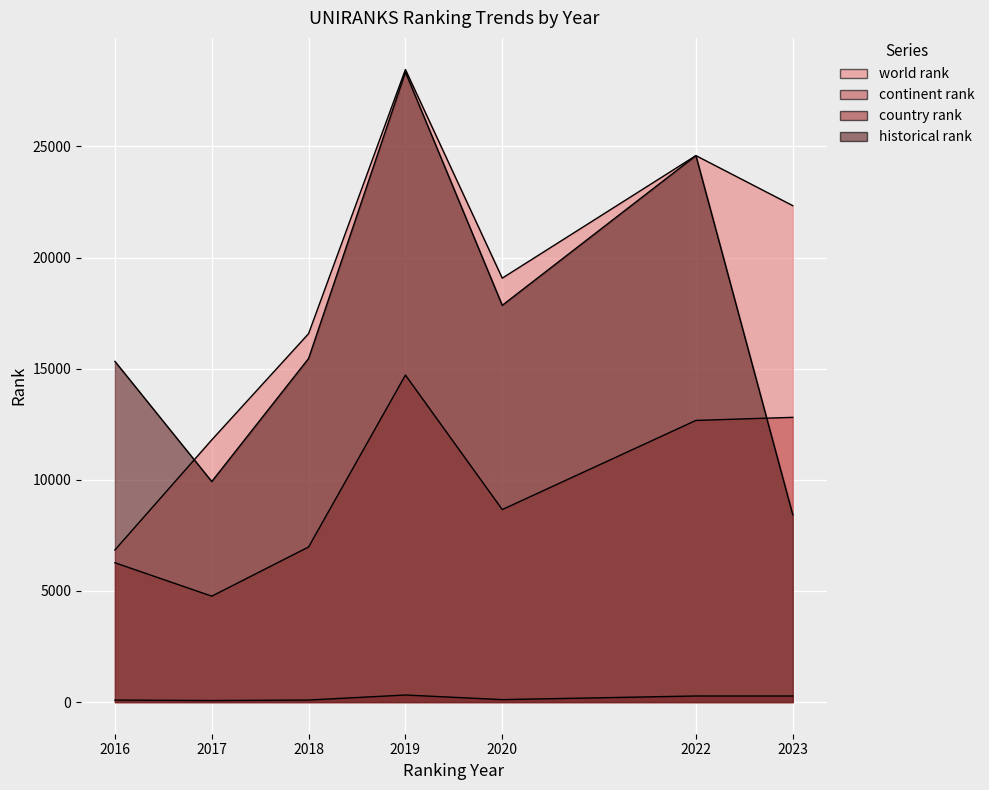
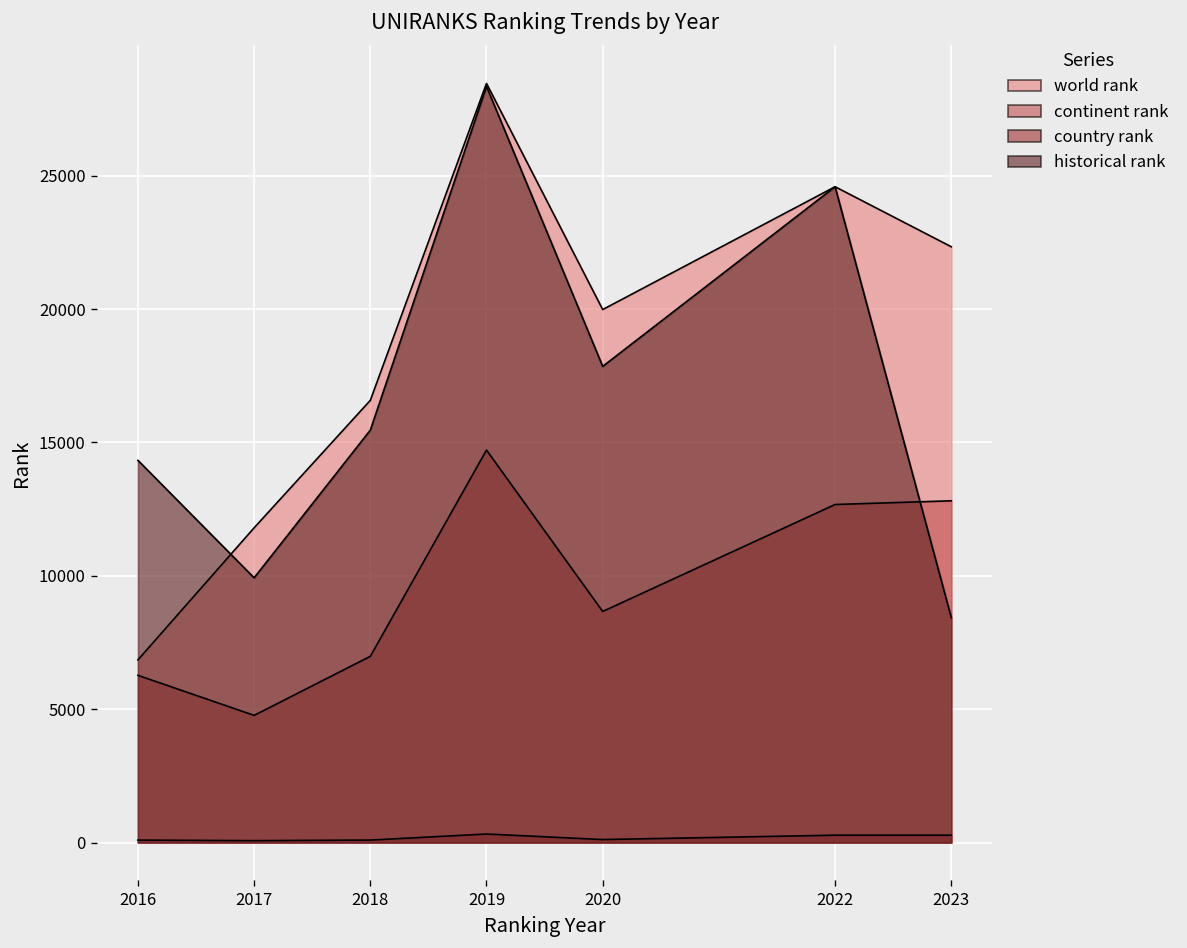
historical rank, 2016: 15300 -> 14300
world rank, 2020: 19100 -> 20000
